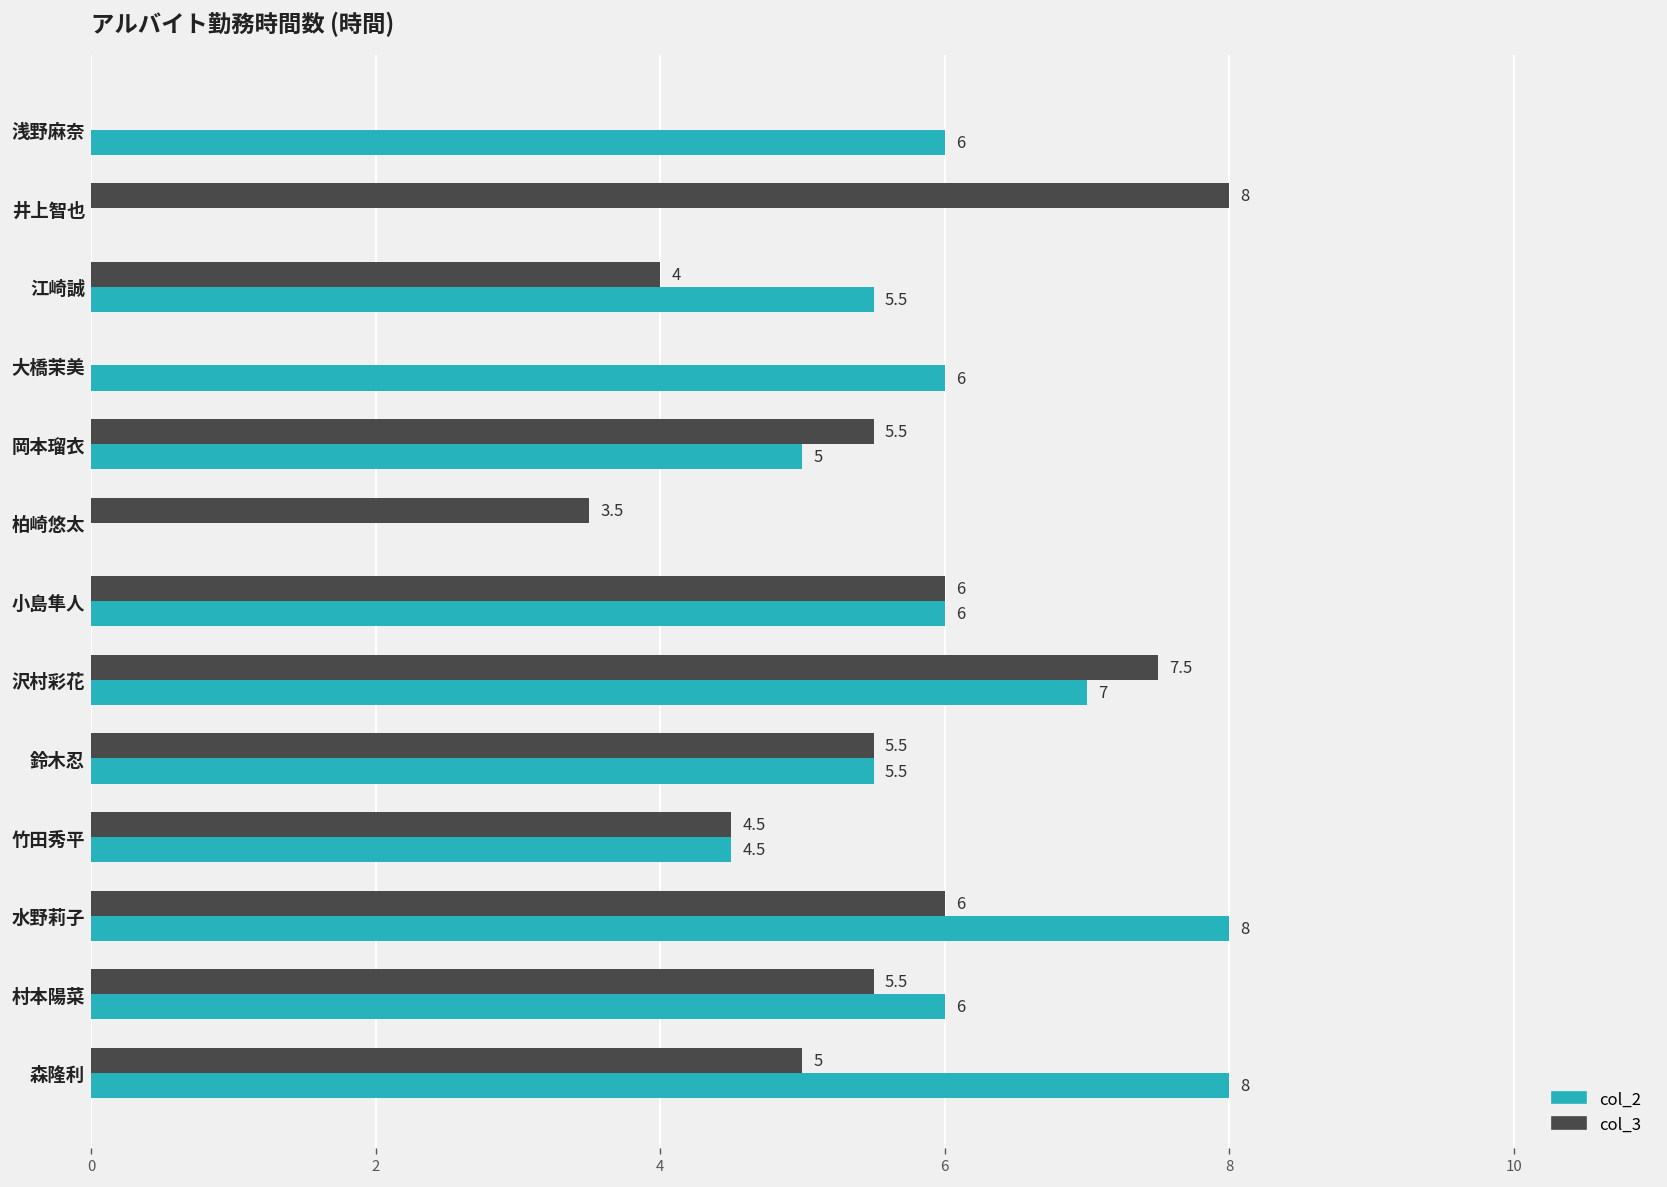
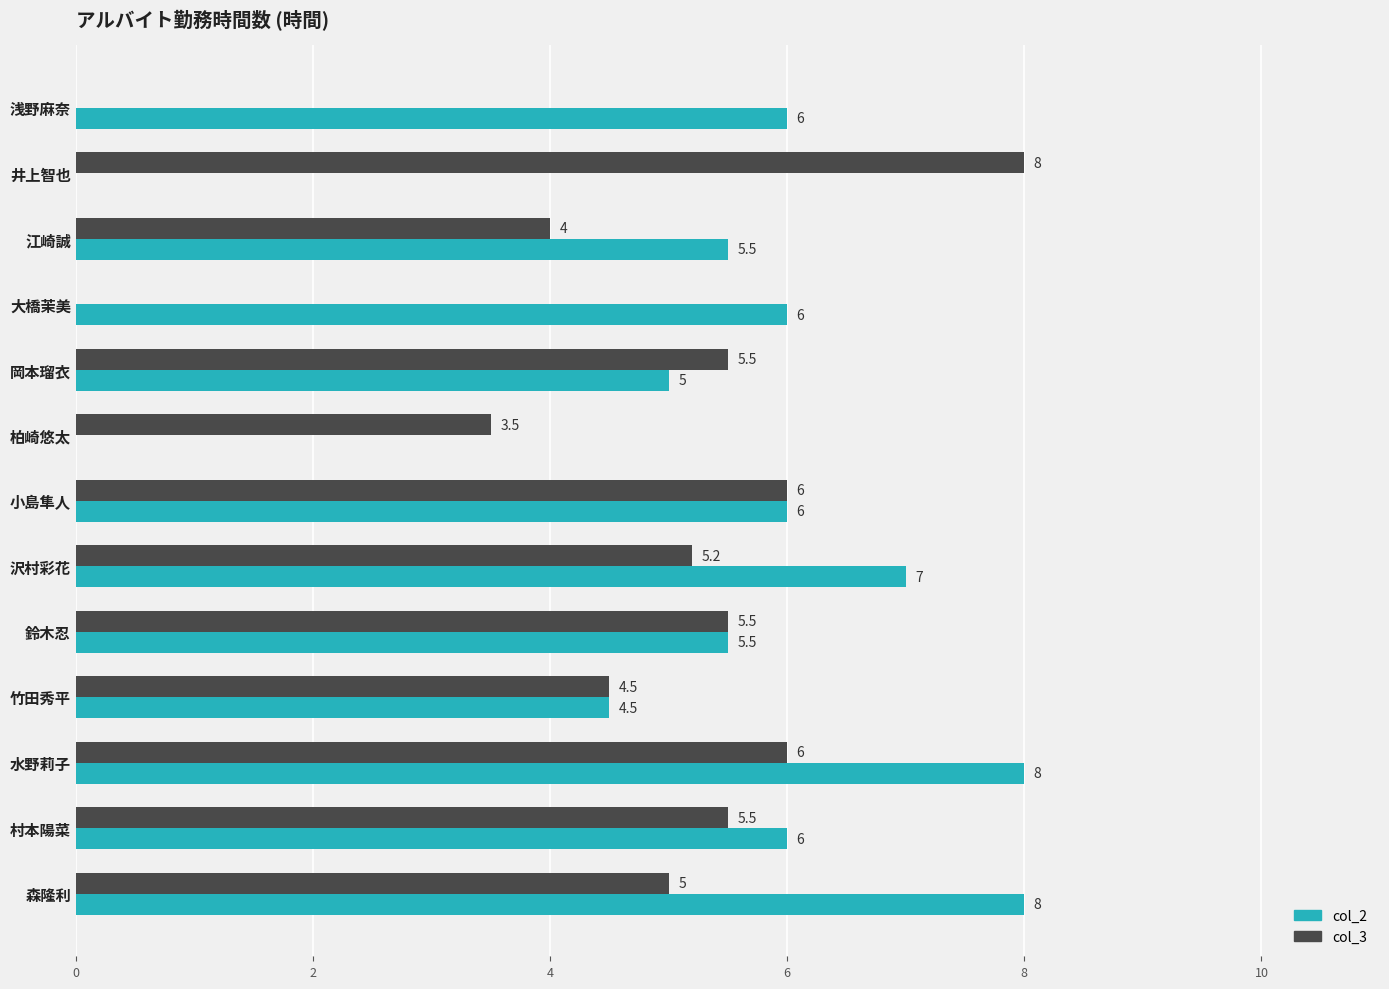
col_3, 沢村彩花: 7.5 -> 5.2
